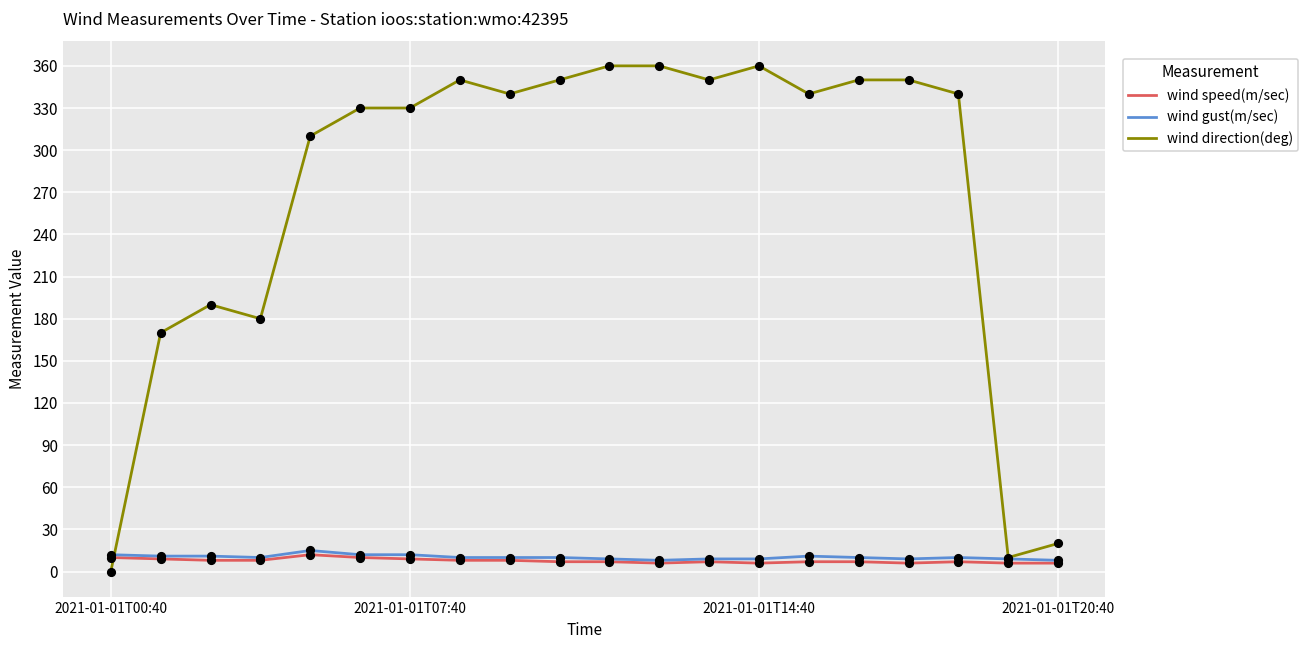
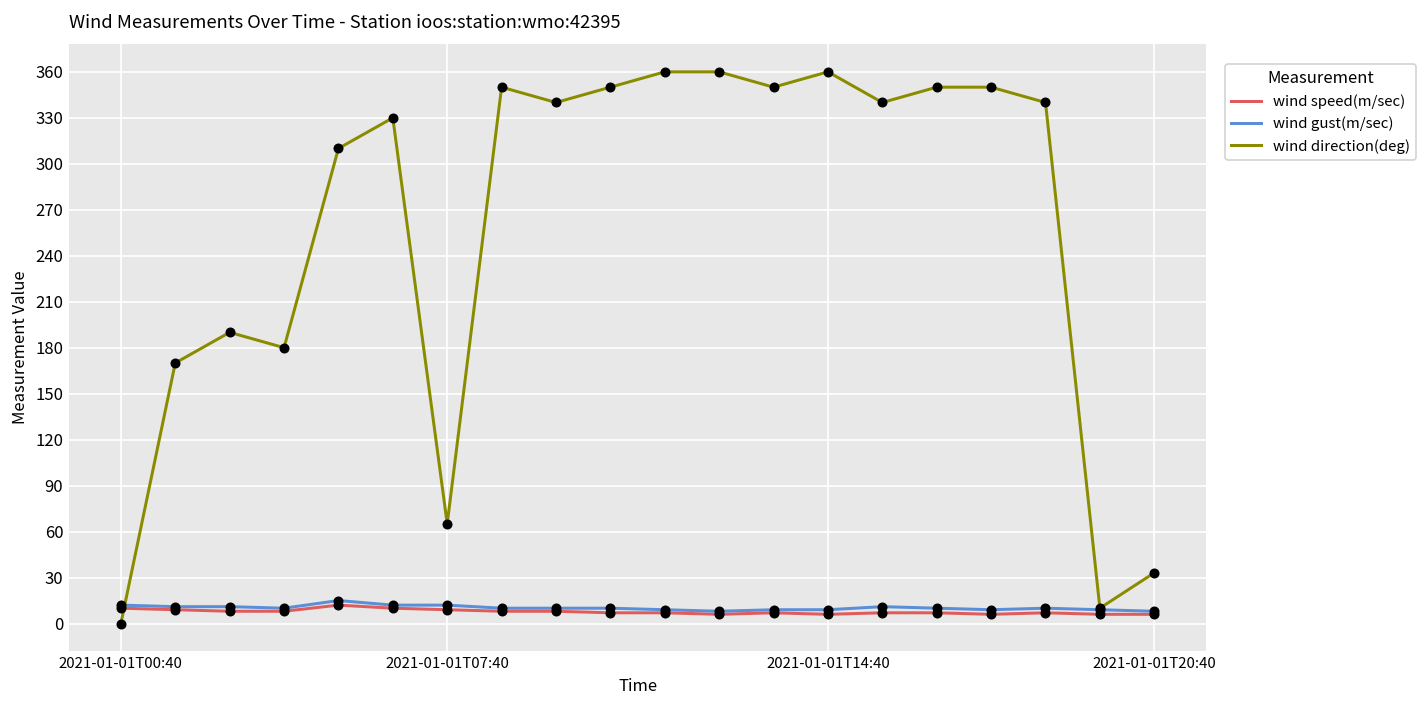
wind direction(deg), 2021-01-01T07:40: 330 -> 65
wind direction(deg), 2021-01-01T20:40: 20 -> 33
